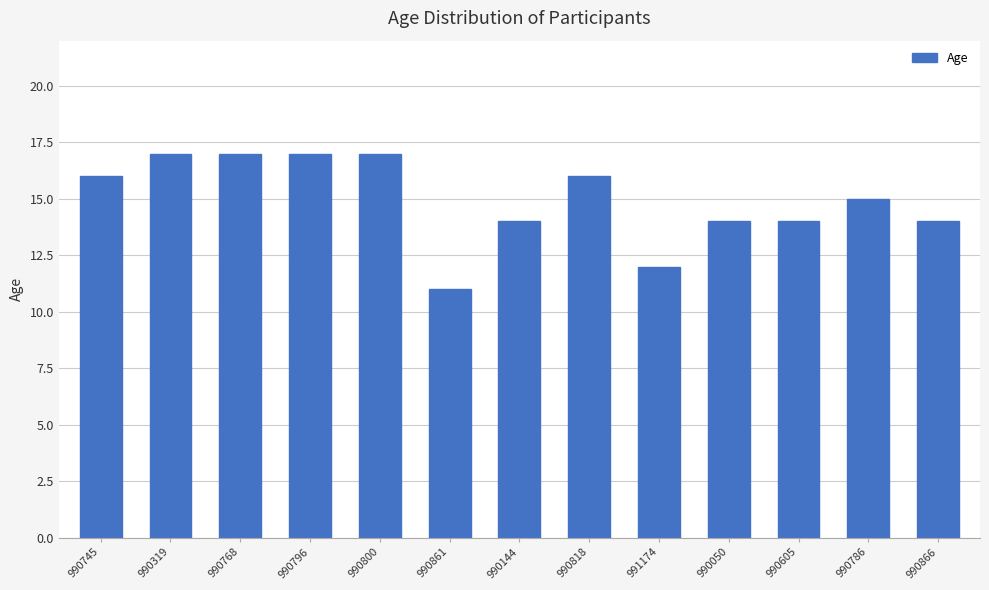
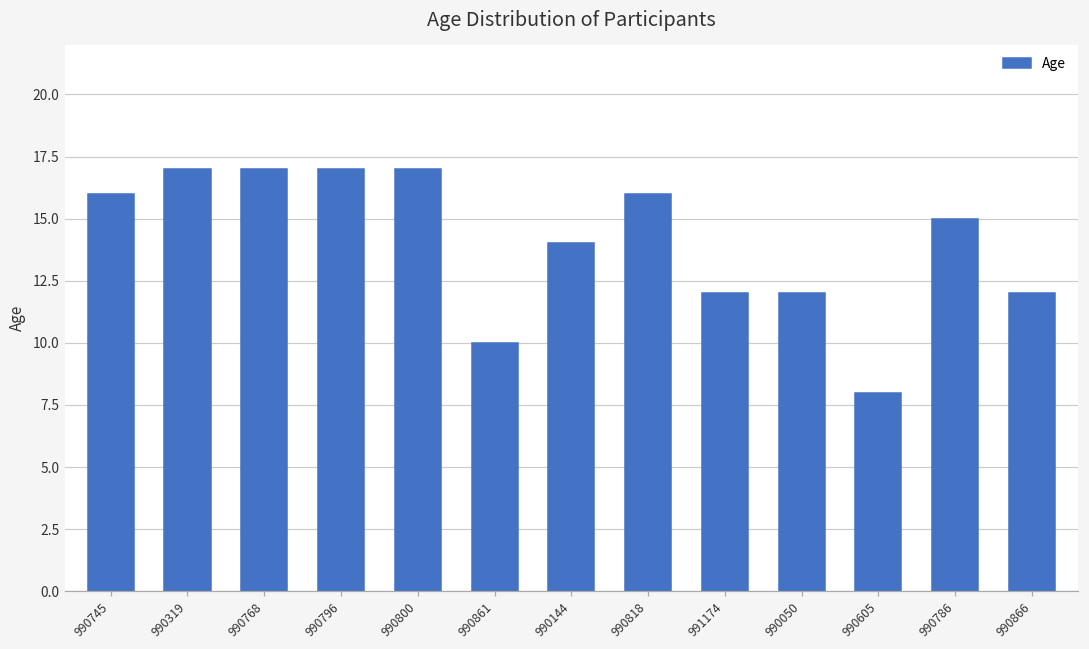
990861: 11 -> 10
990050: 14 -> 12
990605: 14 -> 8
990866: 14 -> 12
